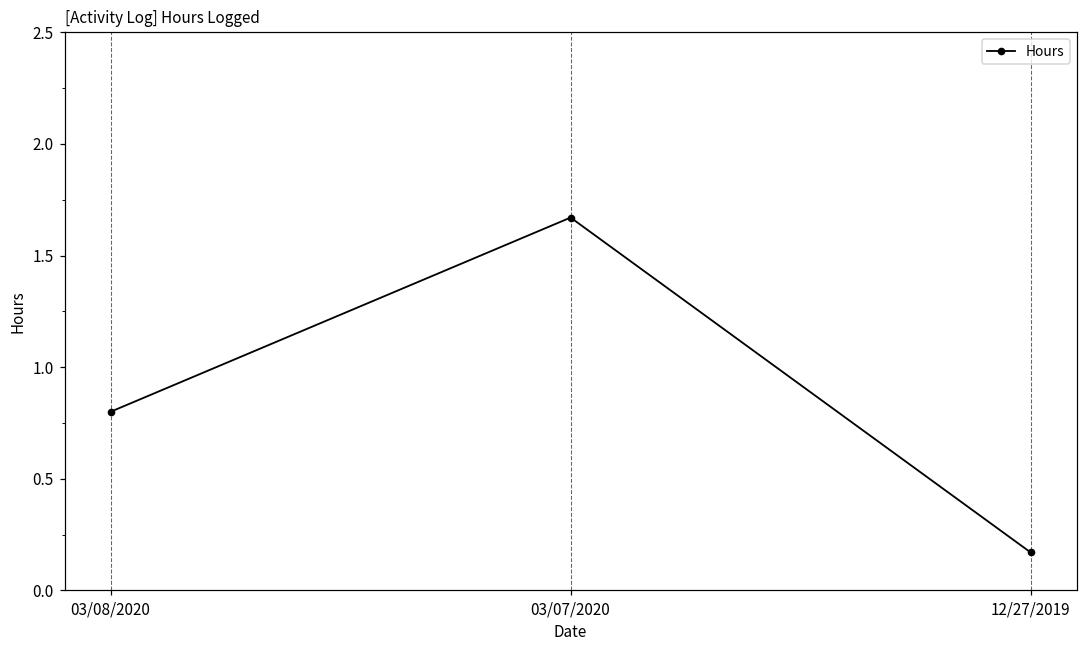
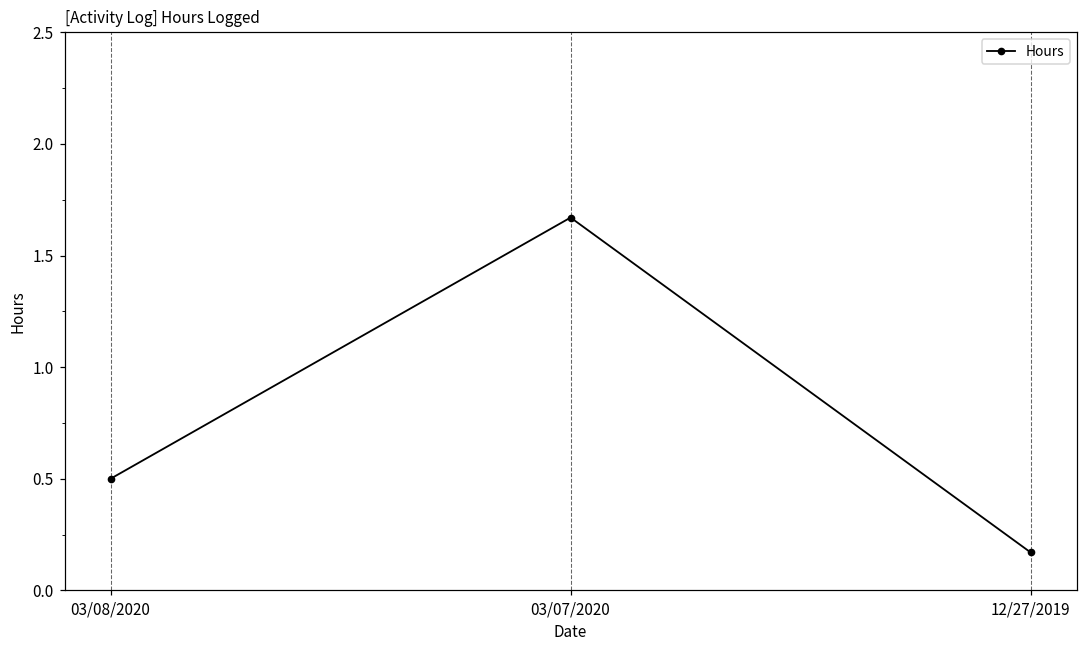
03/08/2020: 0.8 -> 0.5
